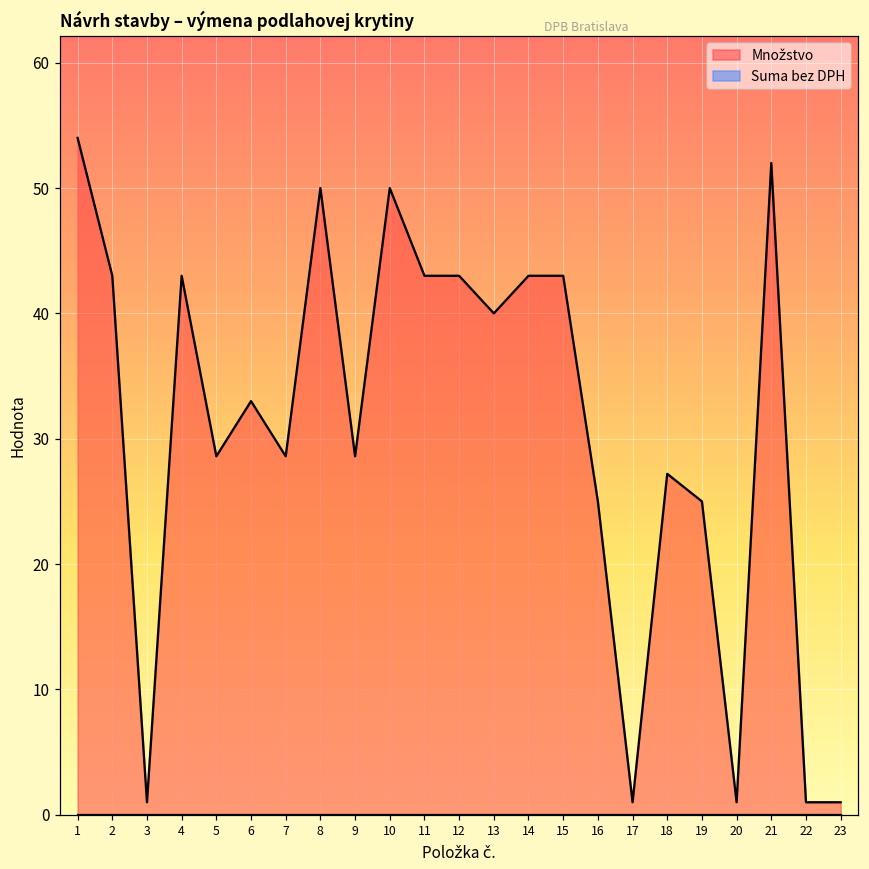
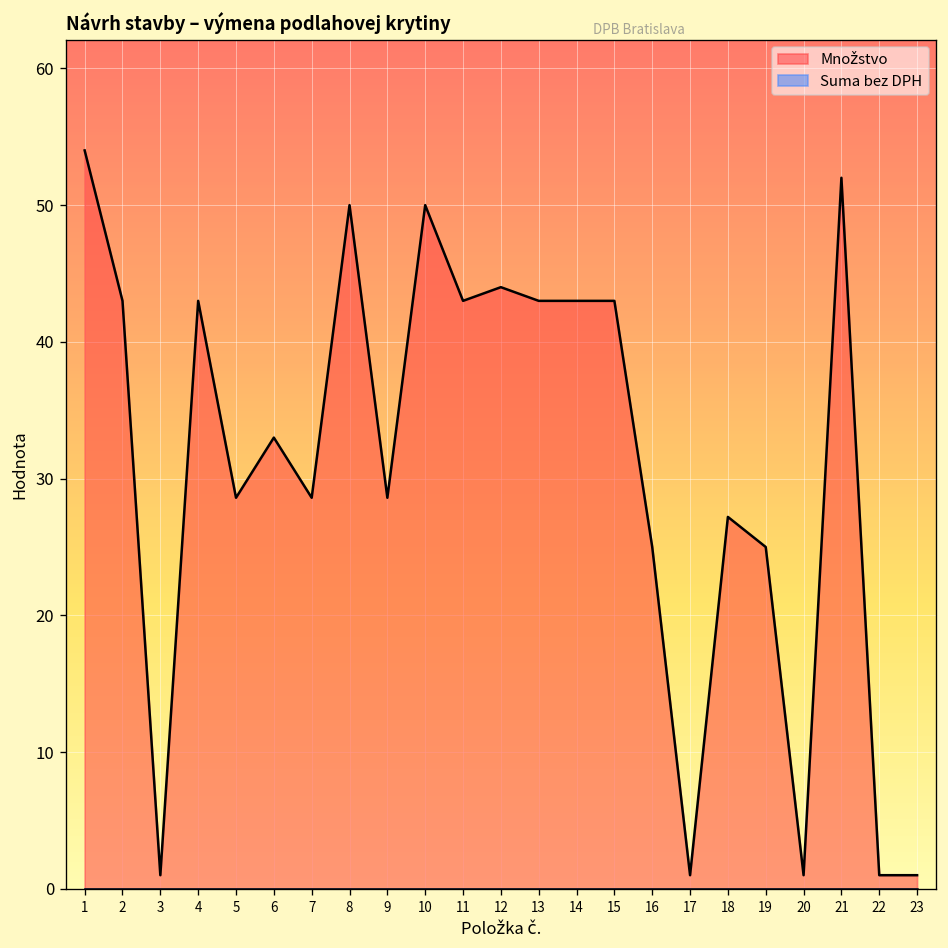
Množstvo, 12: 43 -> 44
Množstvo, 13: 40 -> 43
